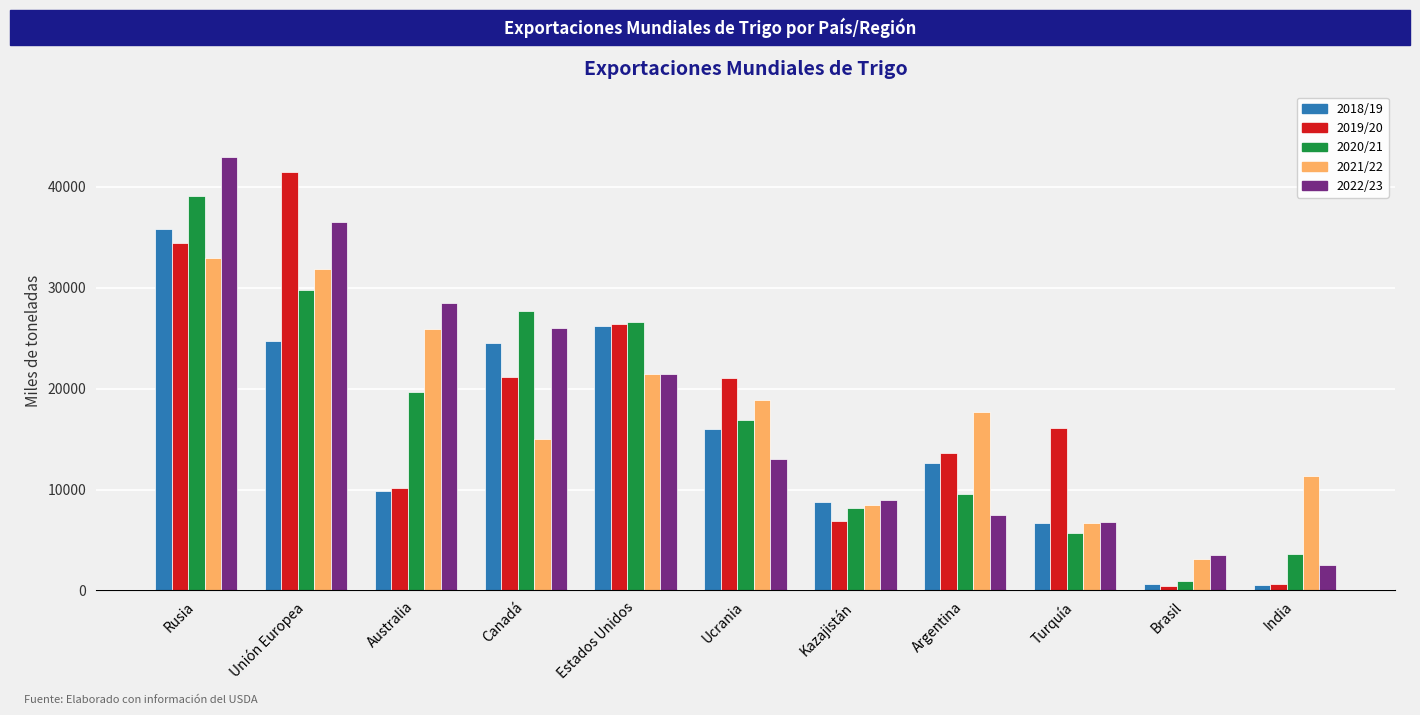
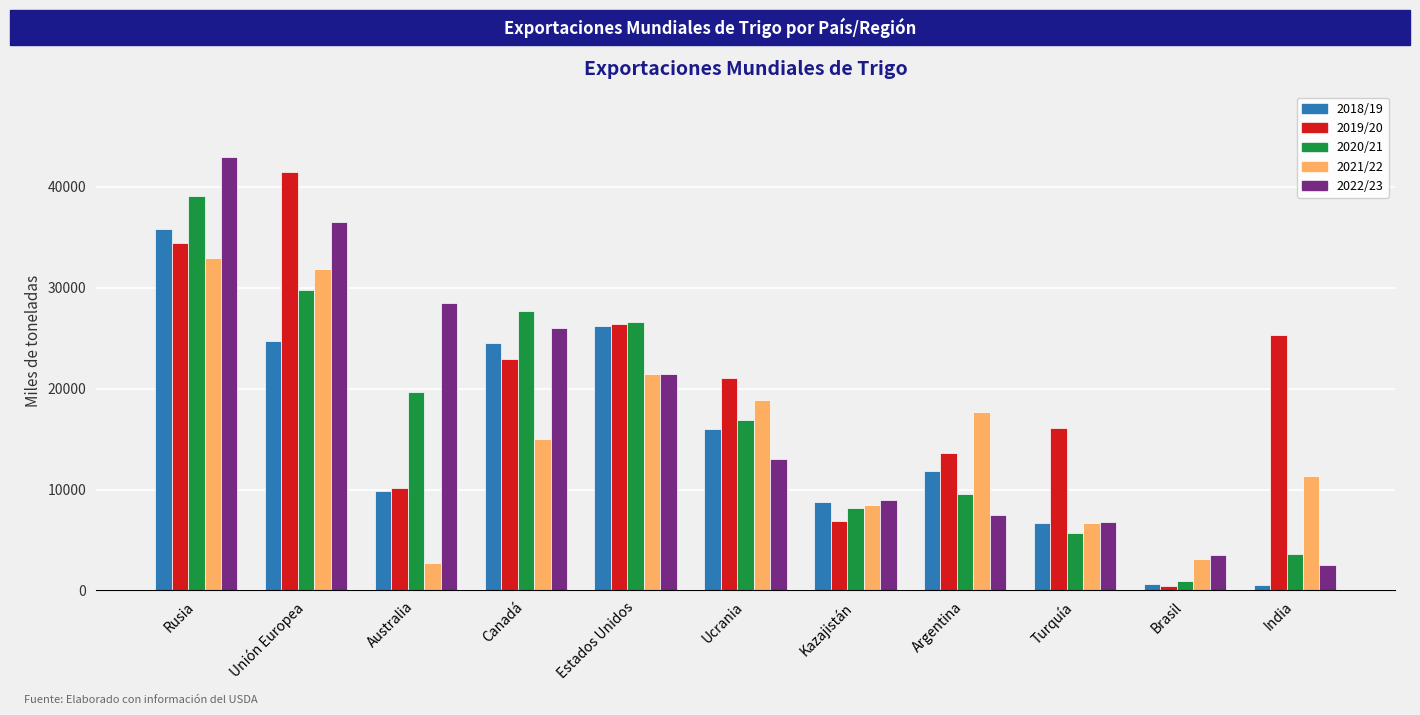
2021/22, Australia: 26000 -> 2700
2019/20, Canadá: 21100 -> 23000
2018/19, Argentina: 12700 -> 11900
2019/20, India: 600 -> 25300
